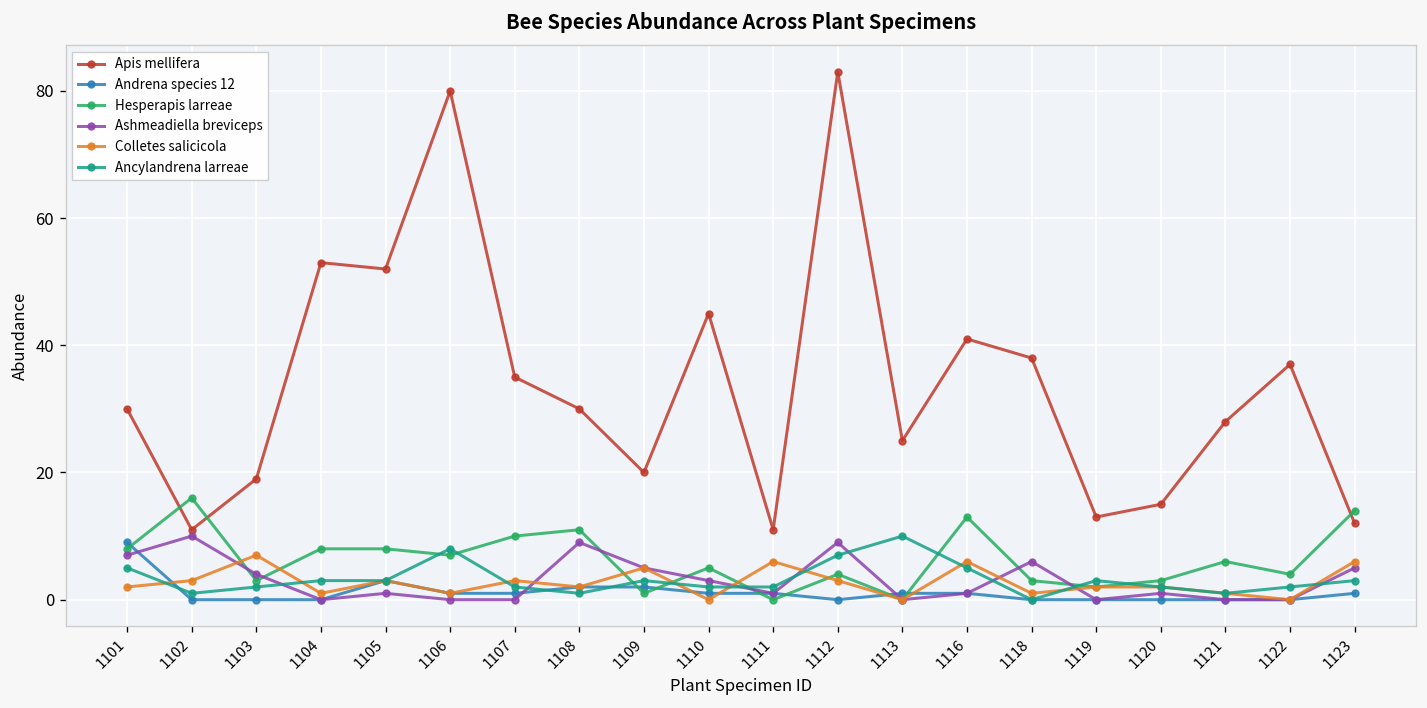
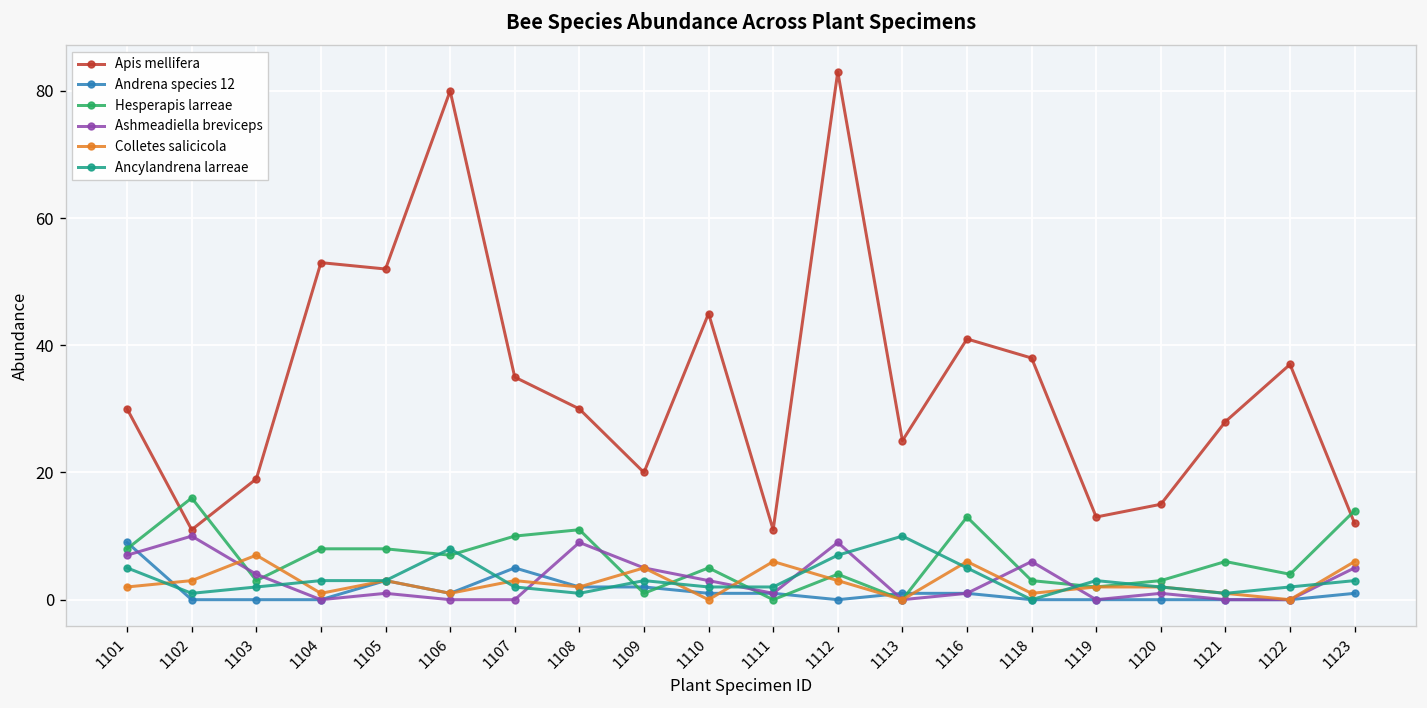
Andrena species 12, 1107: 1 -> 5
